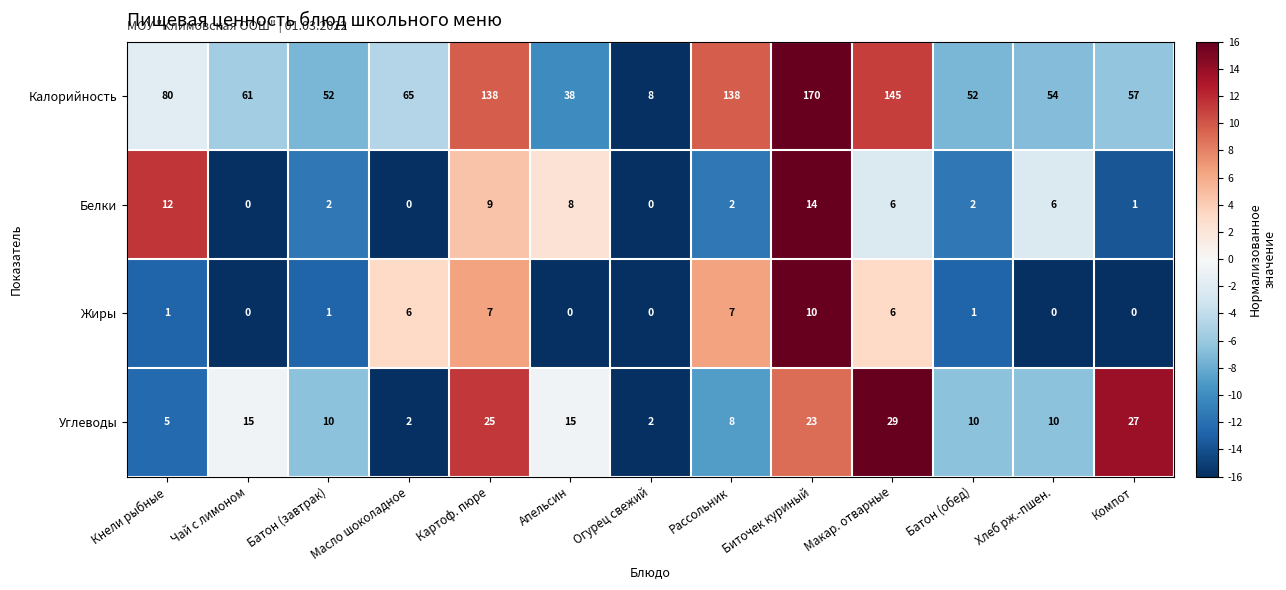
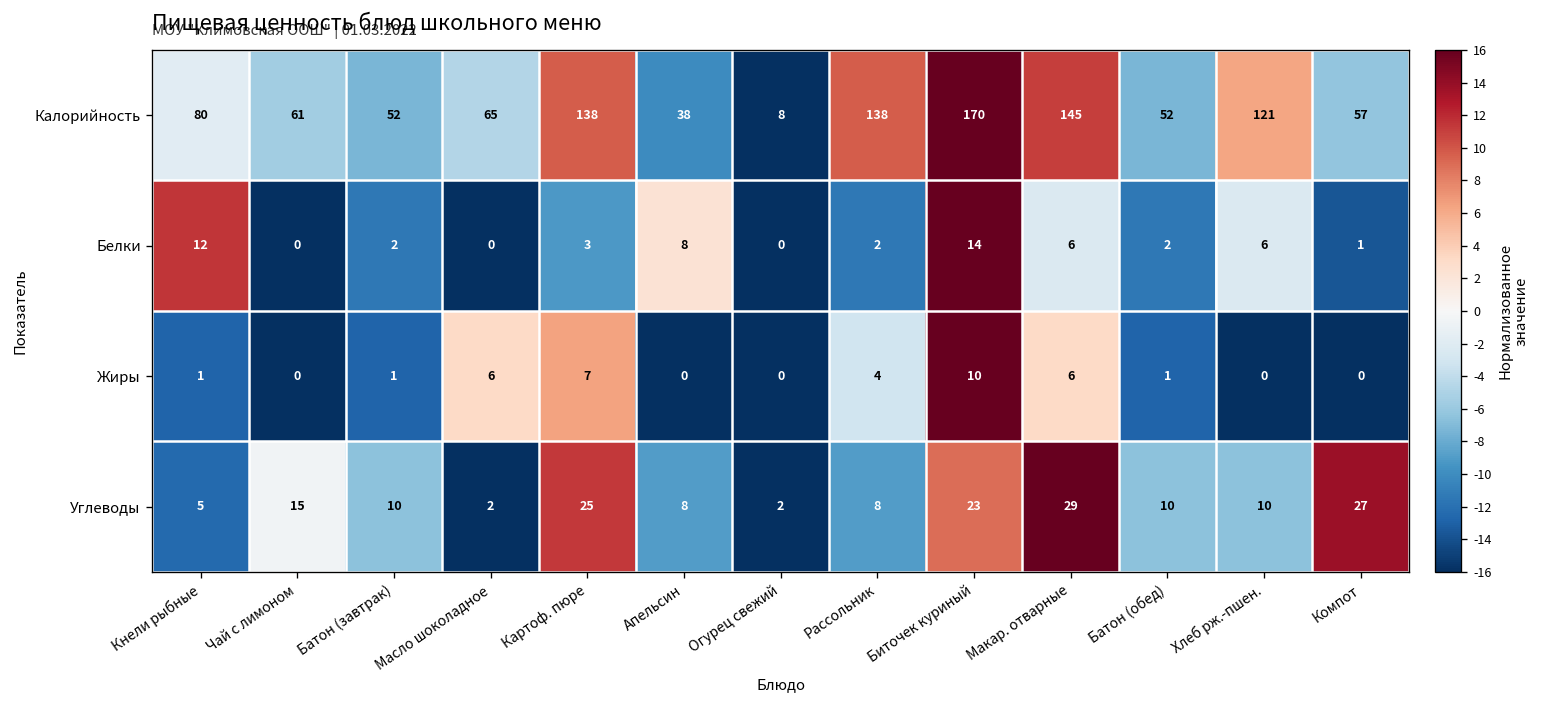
Калорийность, Хлеб рж.-пшен.: 54 -> 121
Белки, Картоф. пюре: 9 -> 3
Жиры, Рассольник: 7 -> 4
Углеводы, Апельсин: 15 -> 8
